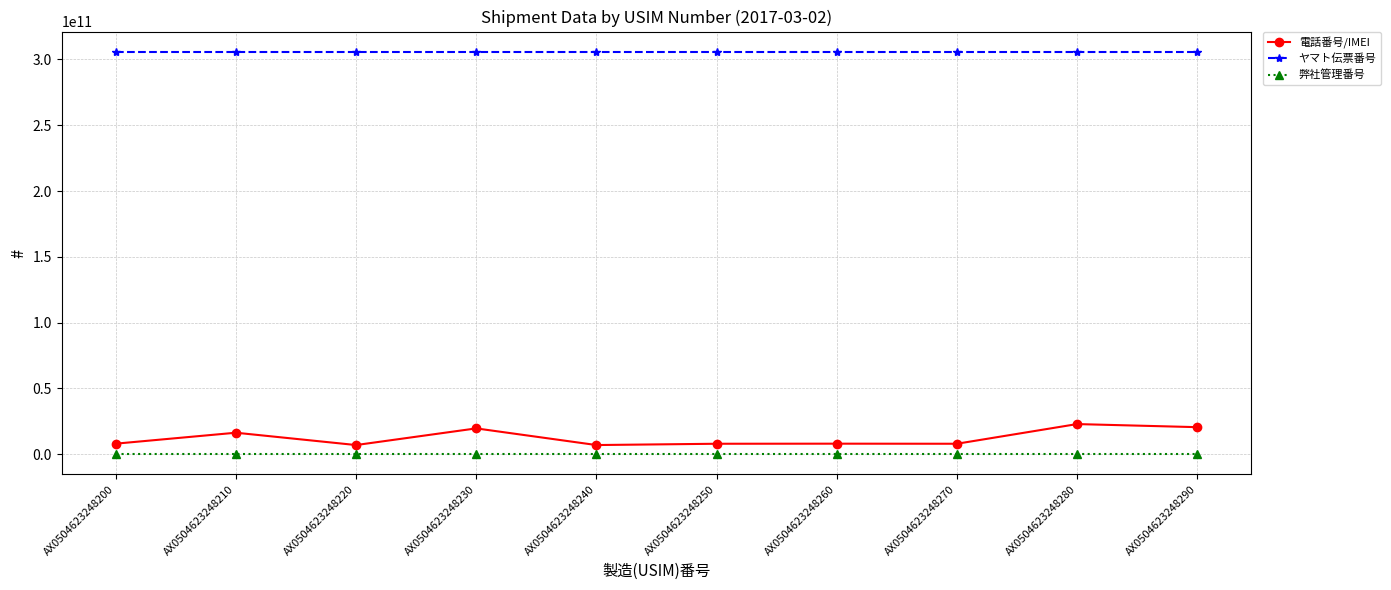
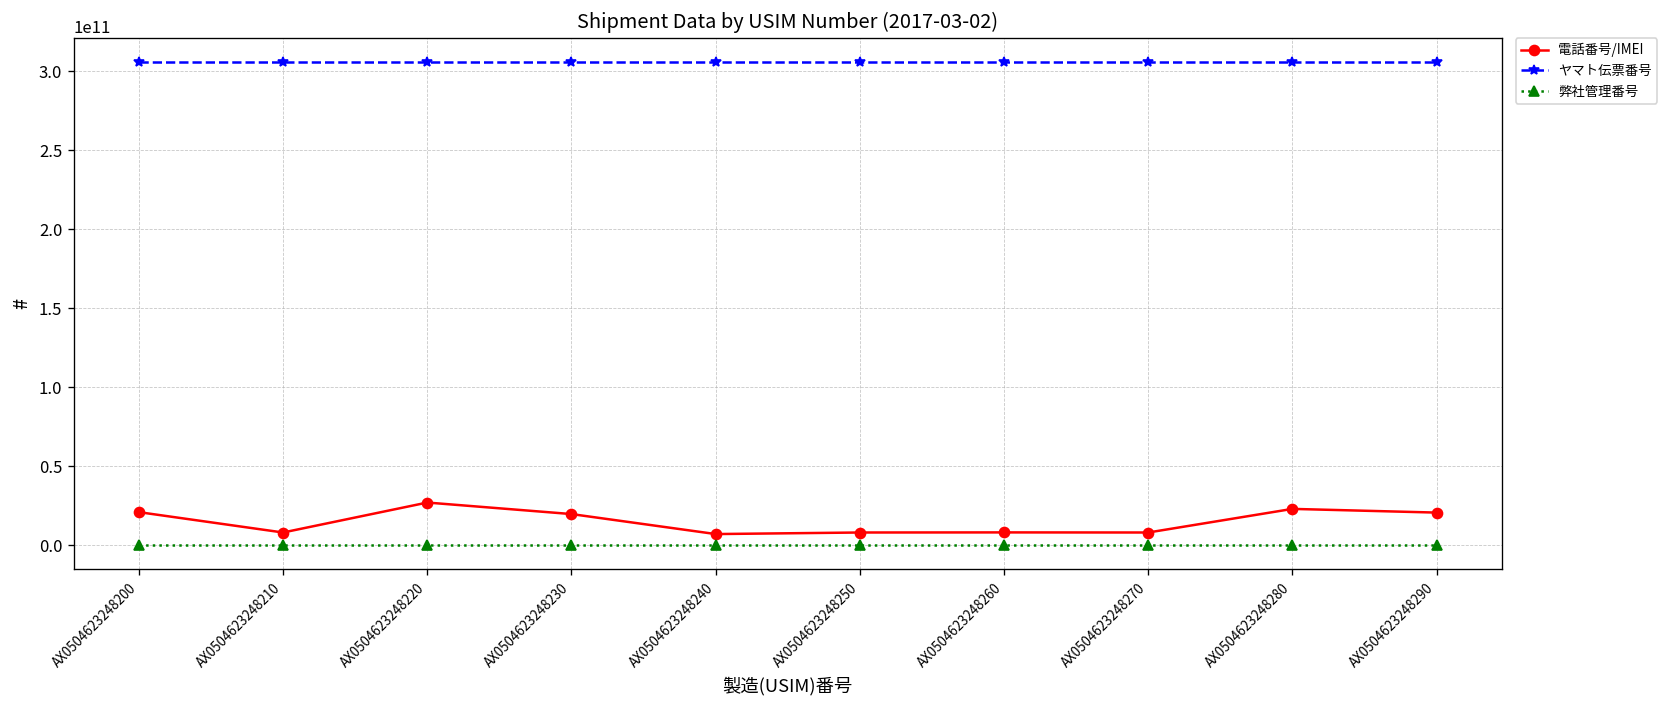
電話番号/IMEI, AX0504623248200: 8000000000 -> 21000000000
電話番号/IMEI, AX0504623248210: 16000000000 -> 8000000000
電話番号/IMEI, AX0504623248220: 7000000000 -> 27000000000
